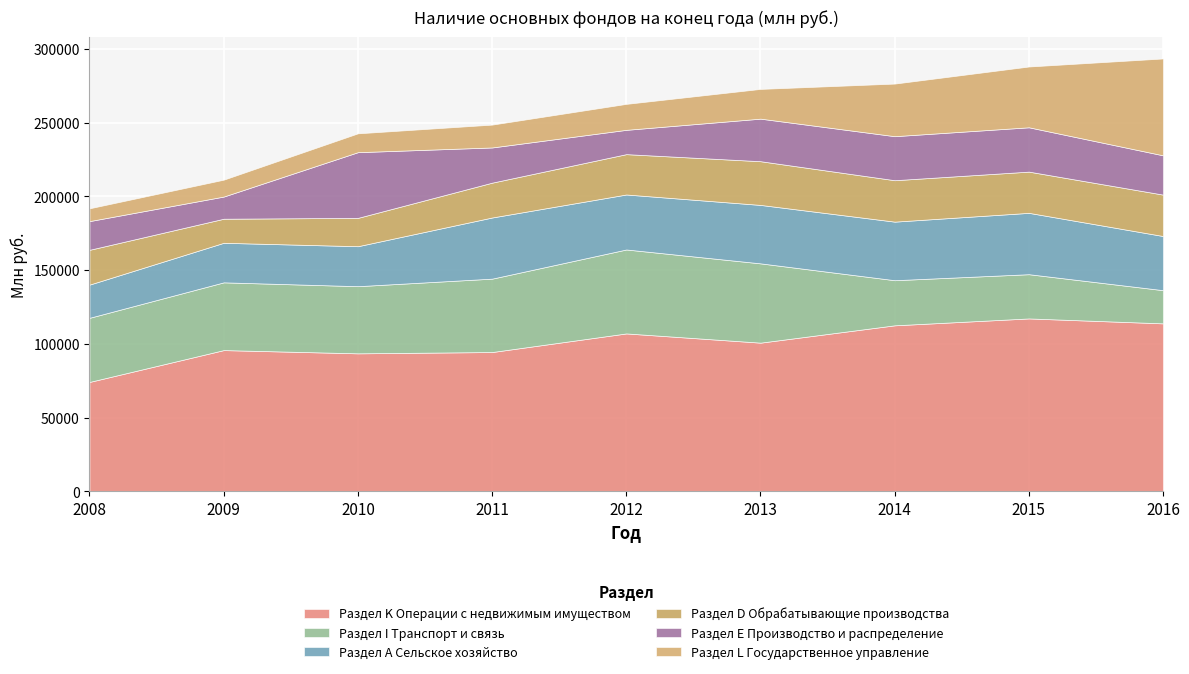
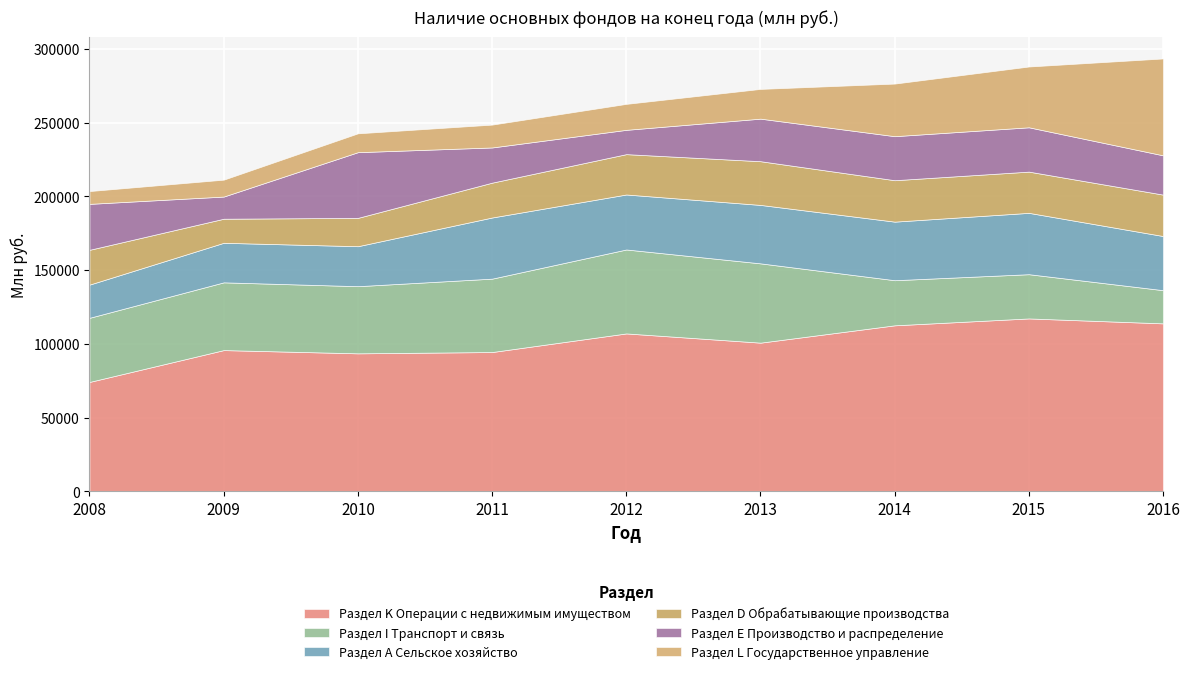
Раздел Е Производство и распределение, 2008: 19000 -> 31000
